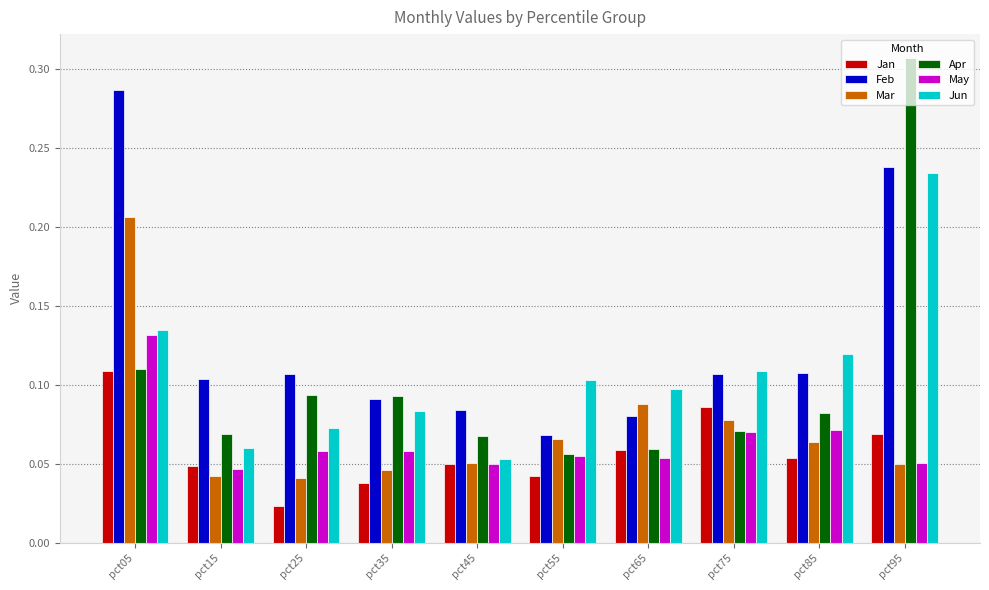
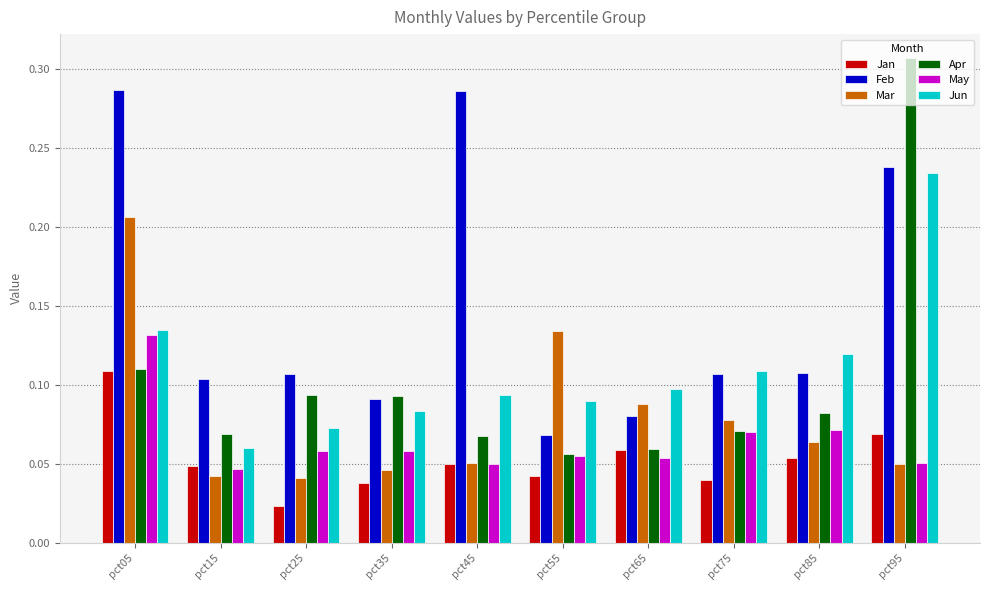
Feb, pct45: 0.084 -> 0.286
Jun, pct45: 0.053 -> 0.093
Mar, pct55: 0.066 -> 0.134
Jun, pct55: 0.103 -> 0.090
Jan, pct75: 0.086 -> 0.039
